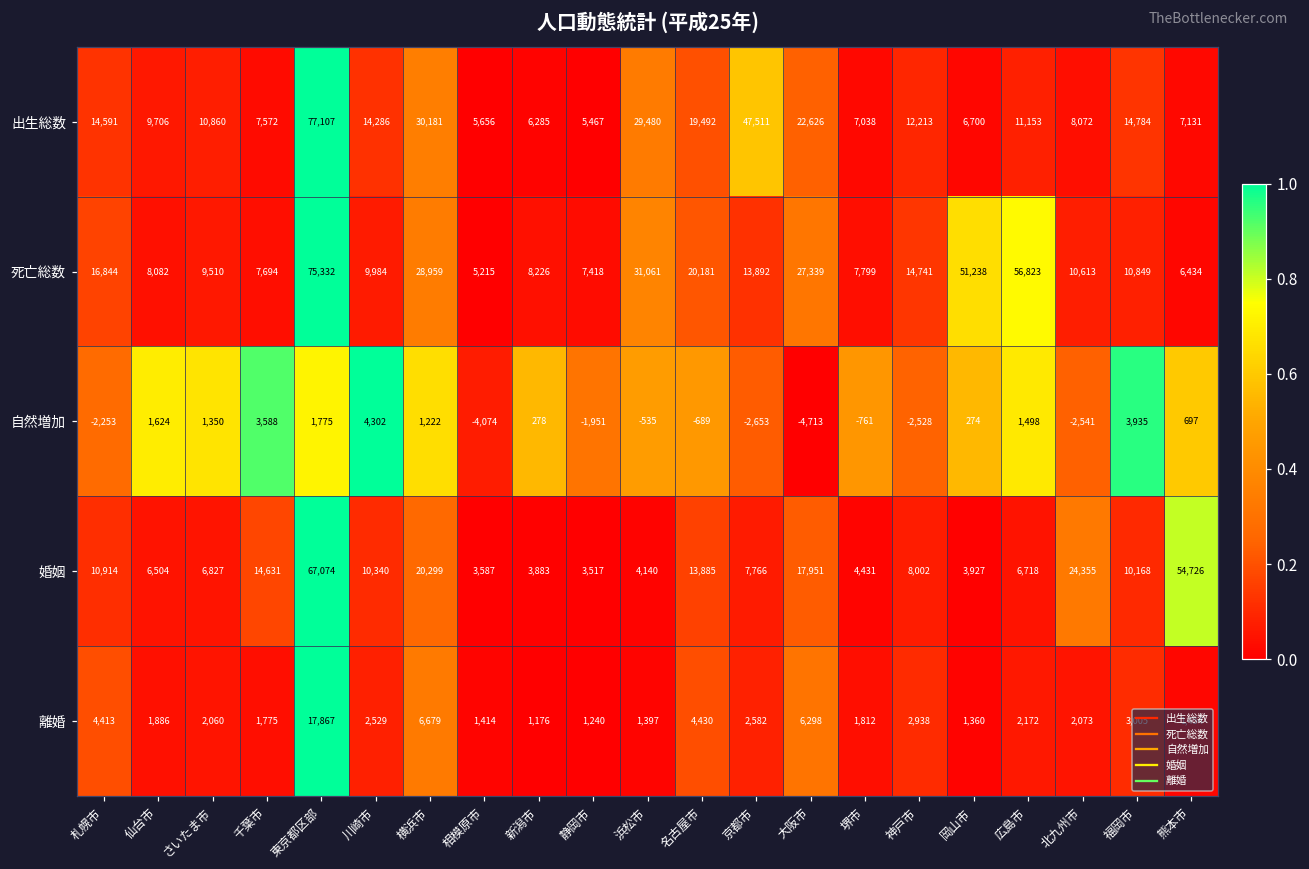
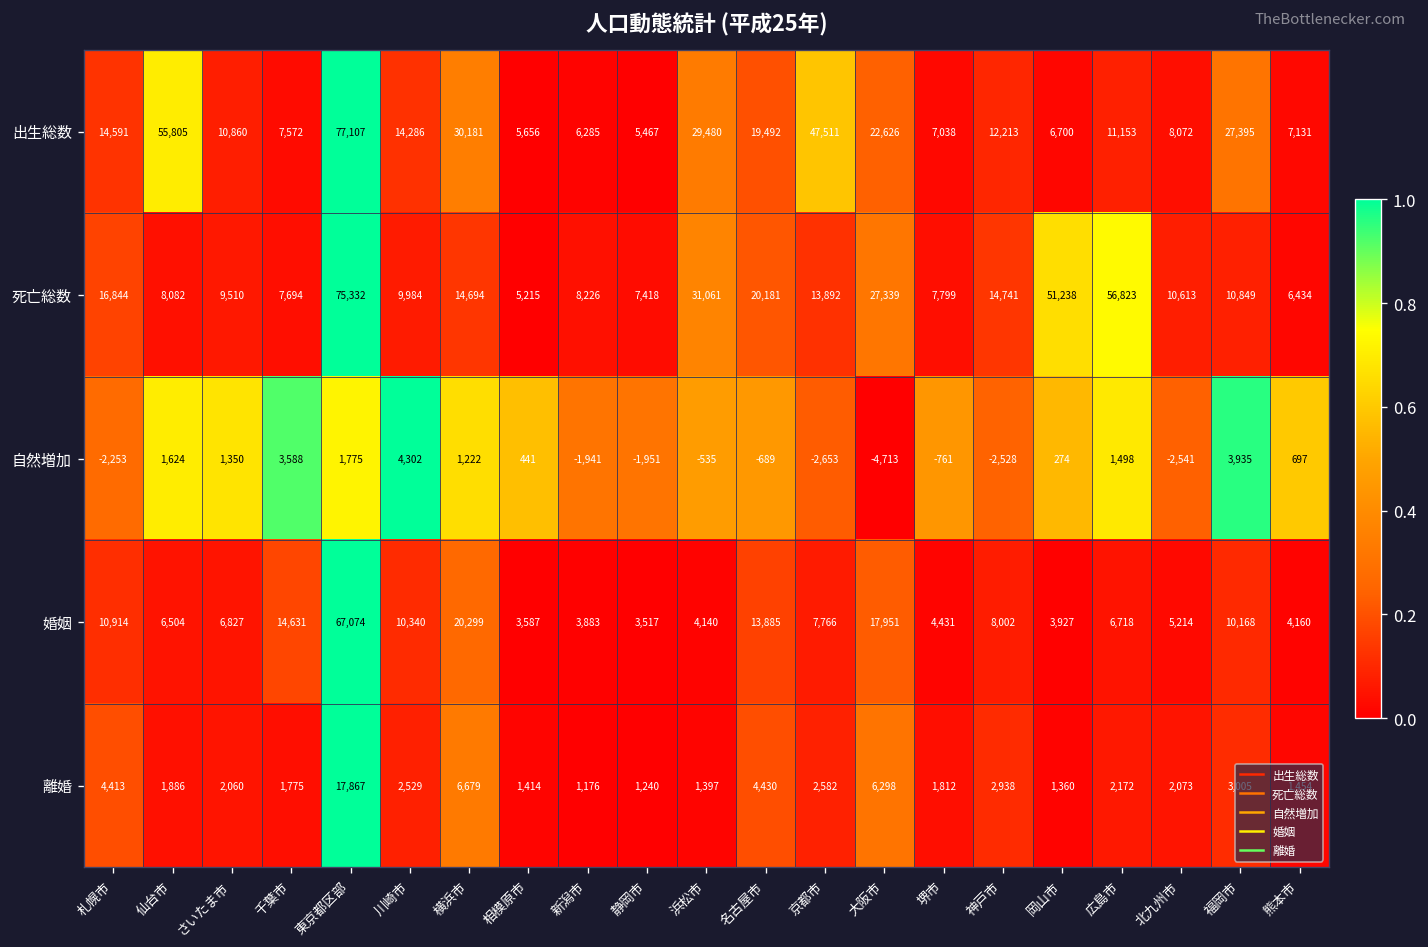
出生総数, 仙台市: 9,706 -> 55,805
出生総数, 福岡市: 14,784 -> 27,395
死亡総数, 横浜市: 28,959 -> 14,694
自然増加, 相模原市: -4,074 -> 441
自然増加, 新潟市: 278 -> -1,941
婚姻, 北九州市: 24,355 -> 5,214
婚姻, 熊本市: 54,726 -> 4,160
